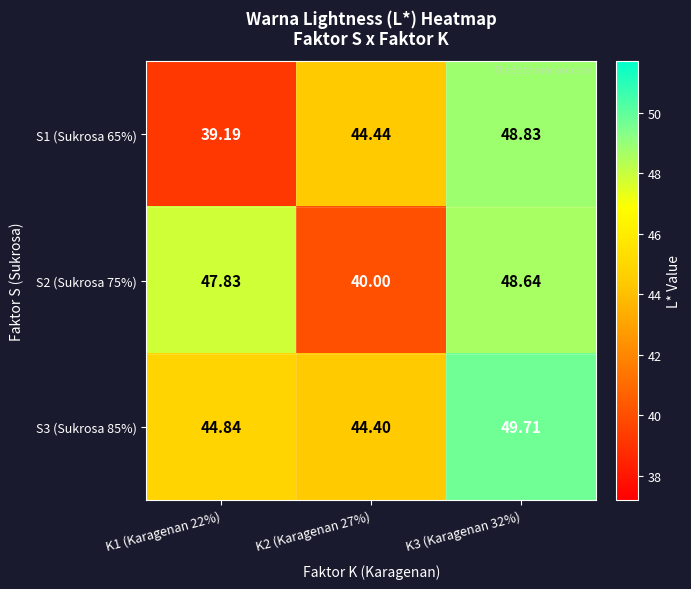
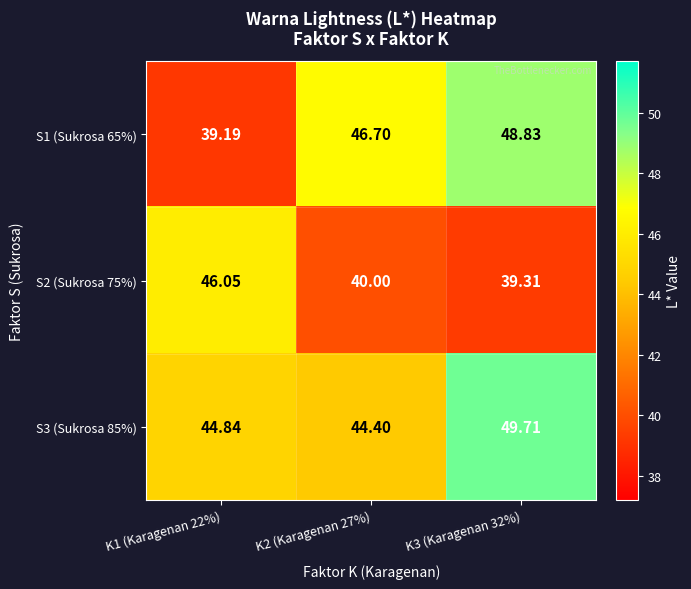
S1 (Sukrosa 65%), K2 (Karagenan 27%): 44.44 -> 46.70
S2 (Sukrosa 75%), K1 (Karagenan 22%): 47.83 -> 46.05
S2 (Sukrosa 75%), K3 (Karagenan 32%): 48.64 -> 39.31
